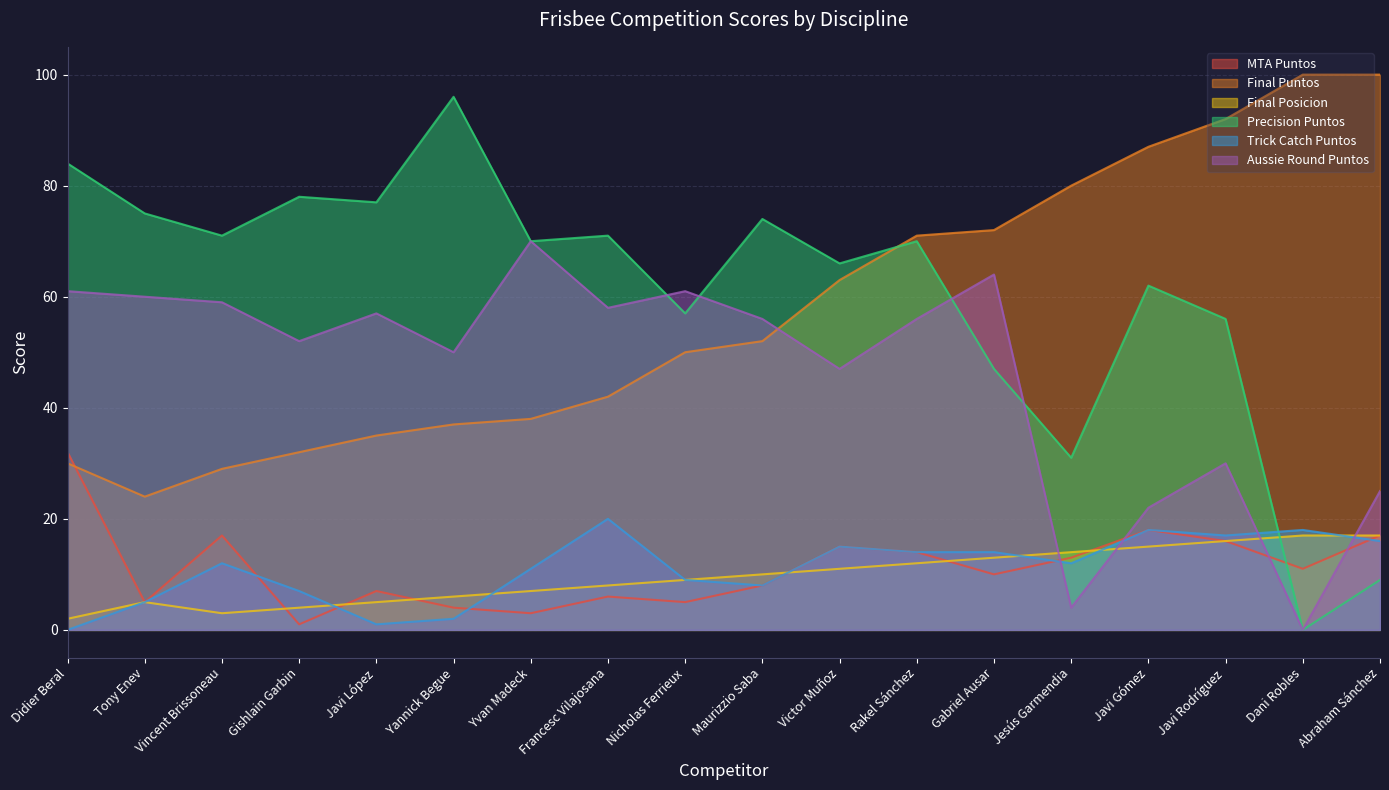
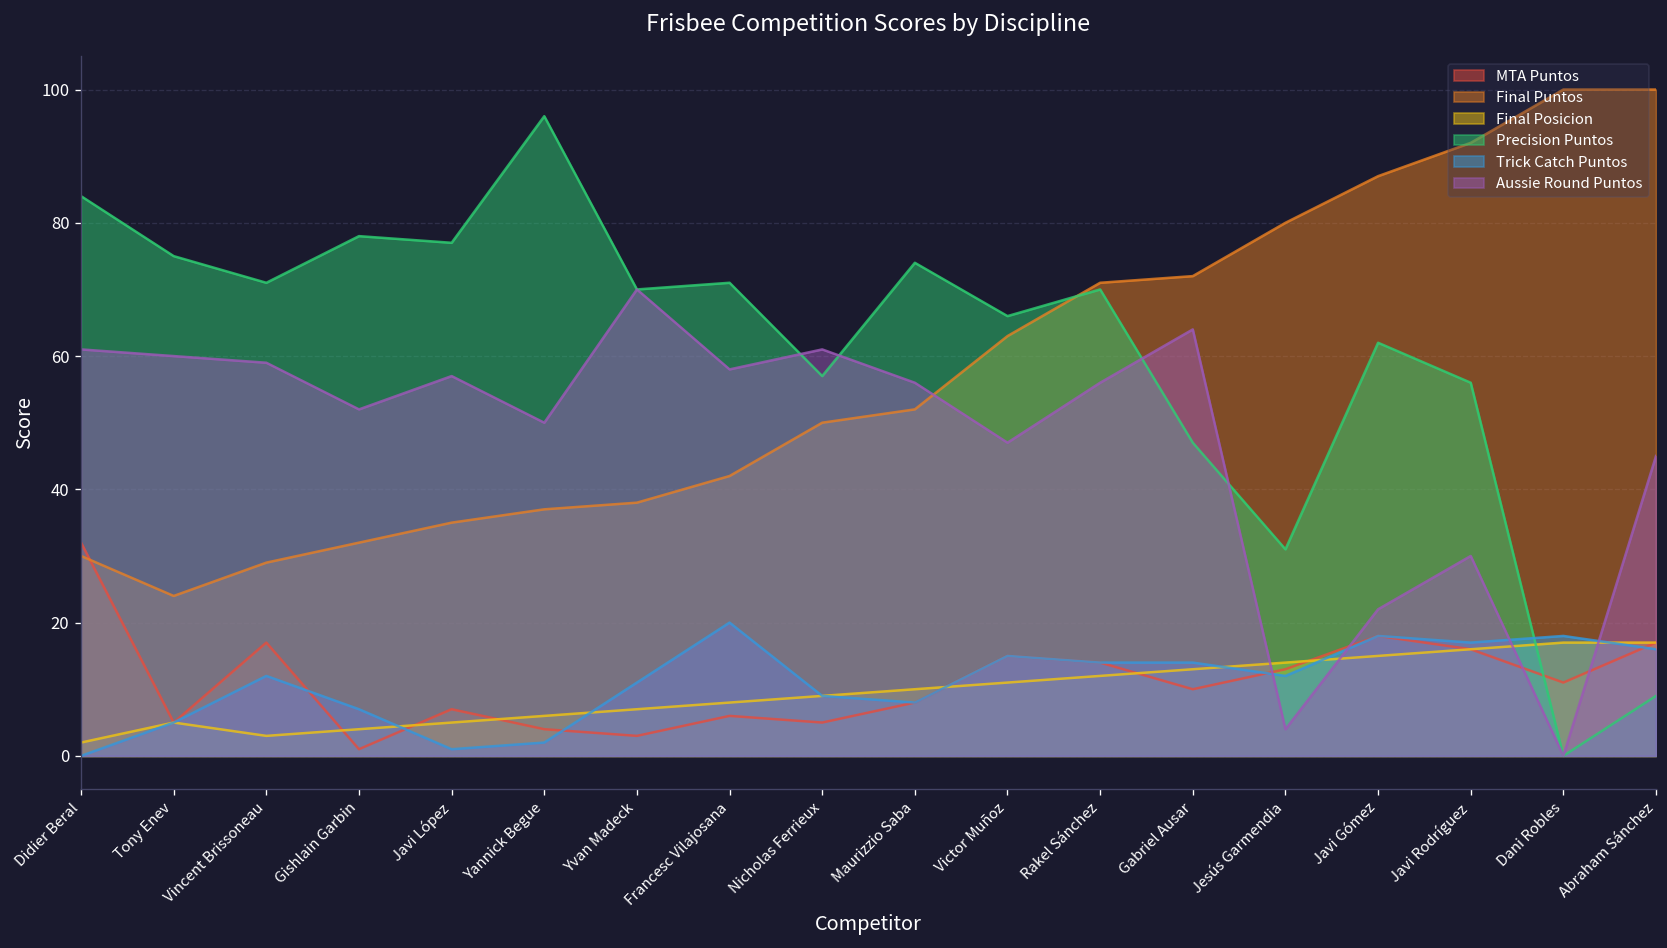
Aussie Round Puntos, Abraham Sánchez: 25 -> 45
